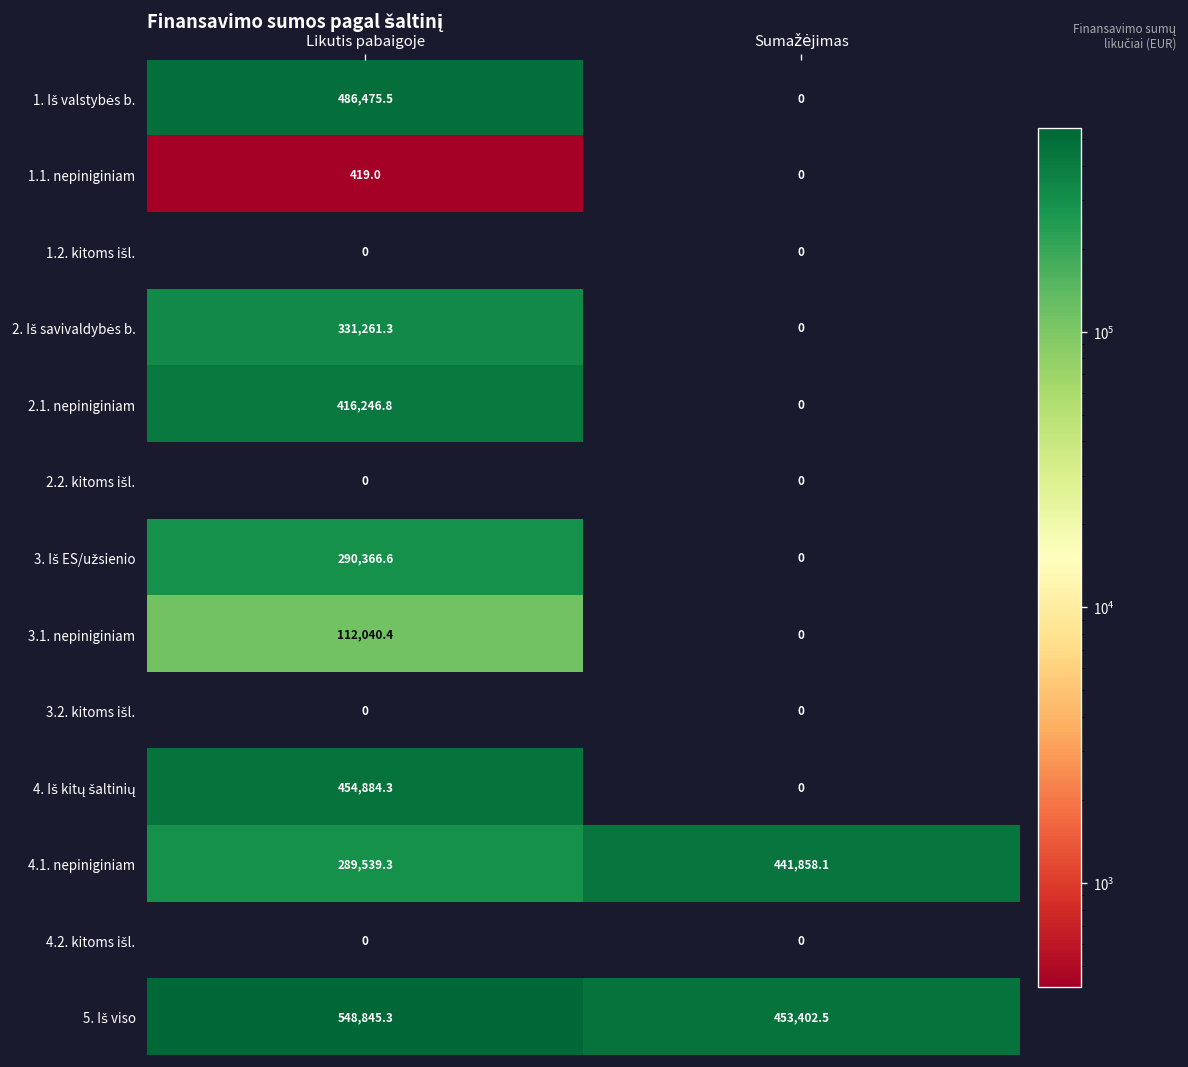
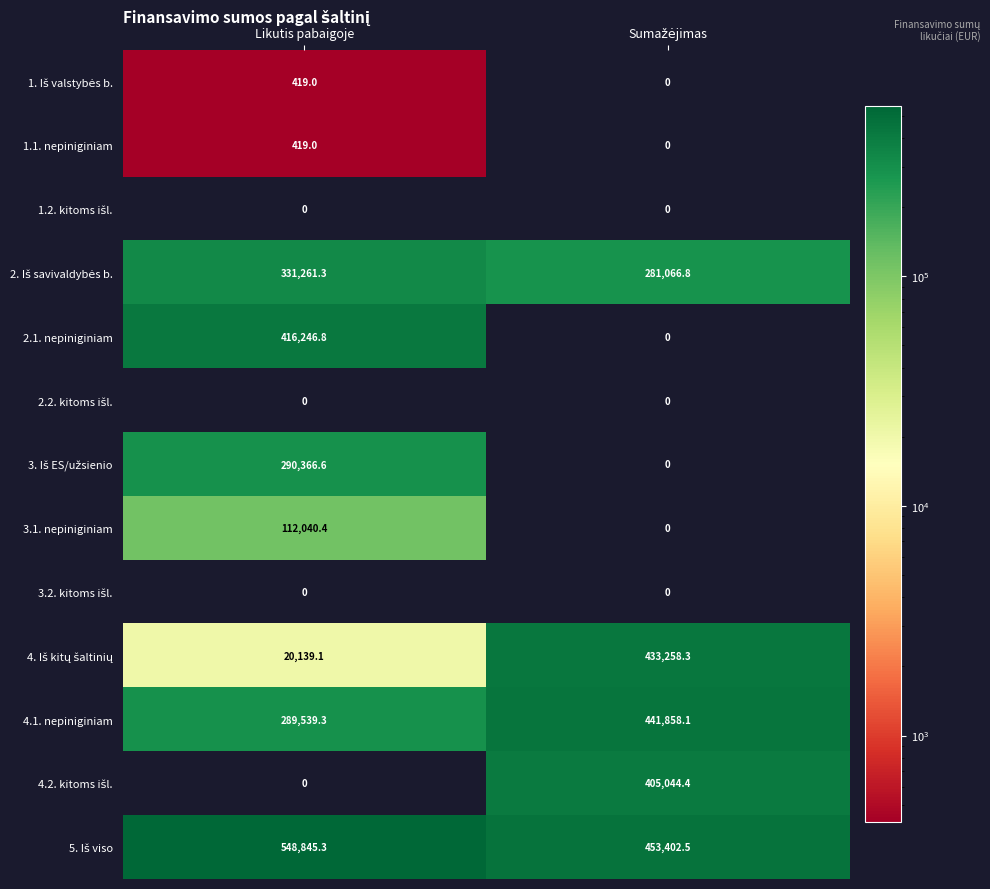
1. Iš valstybės b., Likutis pabaigoje: 486,475.5 -> 419.0
2. Iš savivaldybės b., Sumažėjimas: 0 -> 281,066.8
4. Iš kitų šaltinių, Likutis pabaigoje: 454,884.3 -> 20,139.1
4. Iš kitų šaltinių, Sumažėjimas: 0 -> 433,258.3
4.2. kitoms išl., Sumažėjimas: 0 -> 405,044.4
